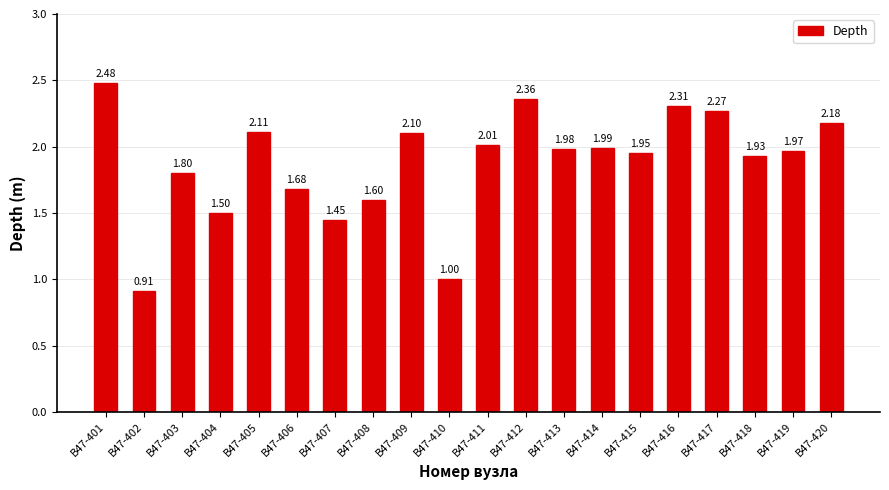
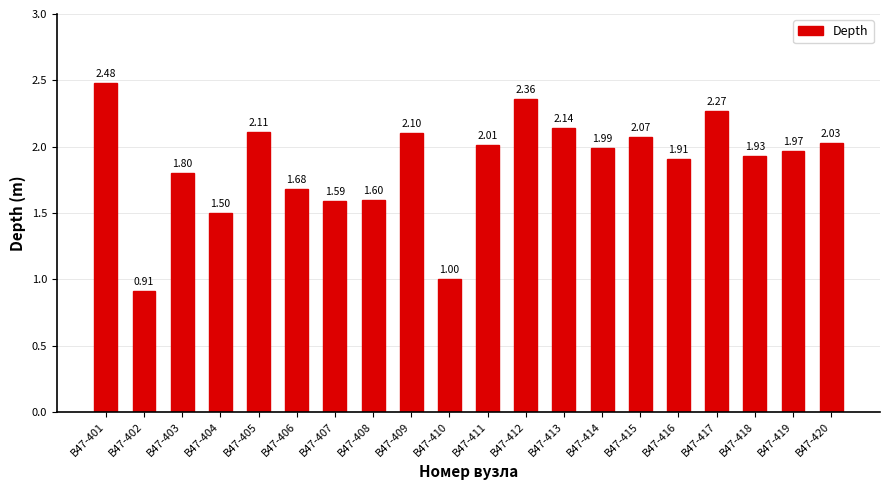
В47-407: 1.45 -> 1.59
В47-413: 1.98 -> 2.14
В47-415: 1.95 -> 2.07
В47-416: 2.31 -> 1.91
В47-420: 2.18 -> 2.03
